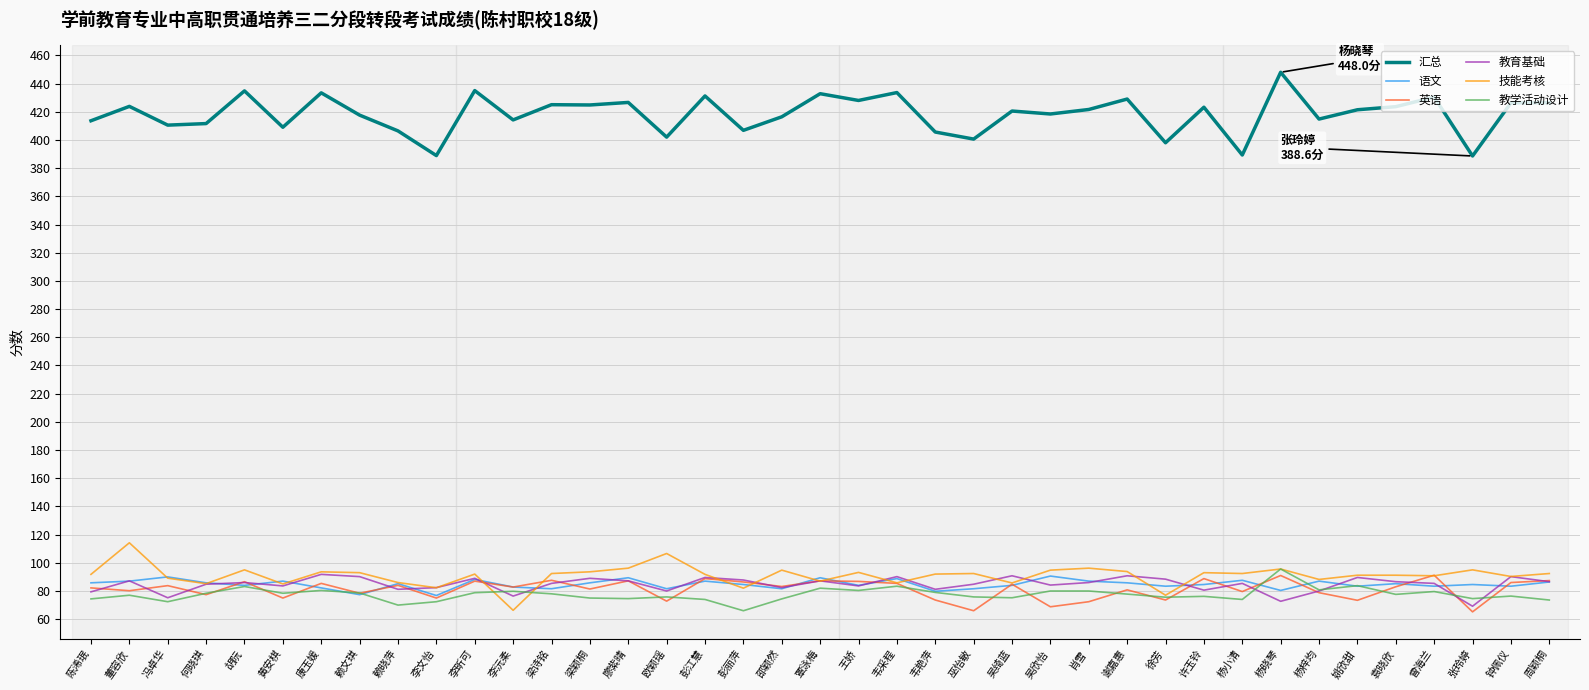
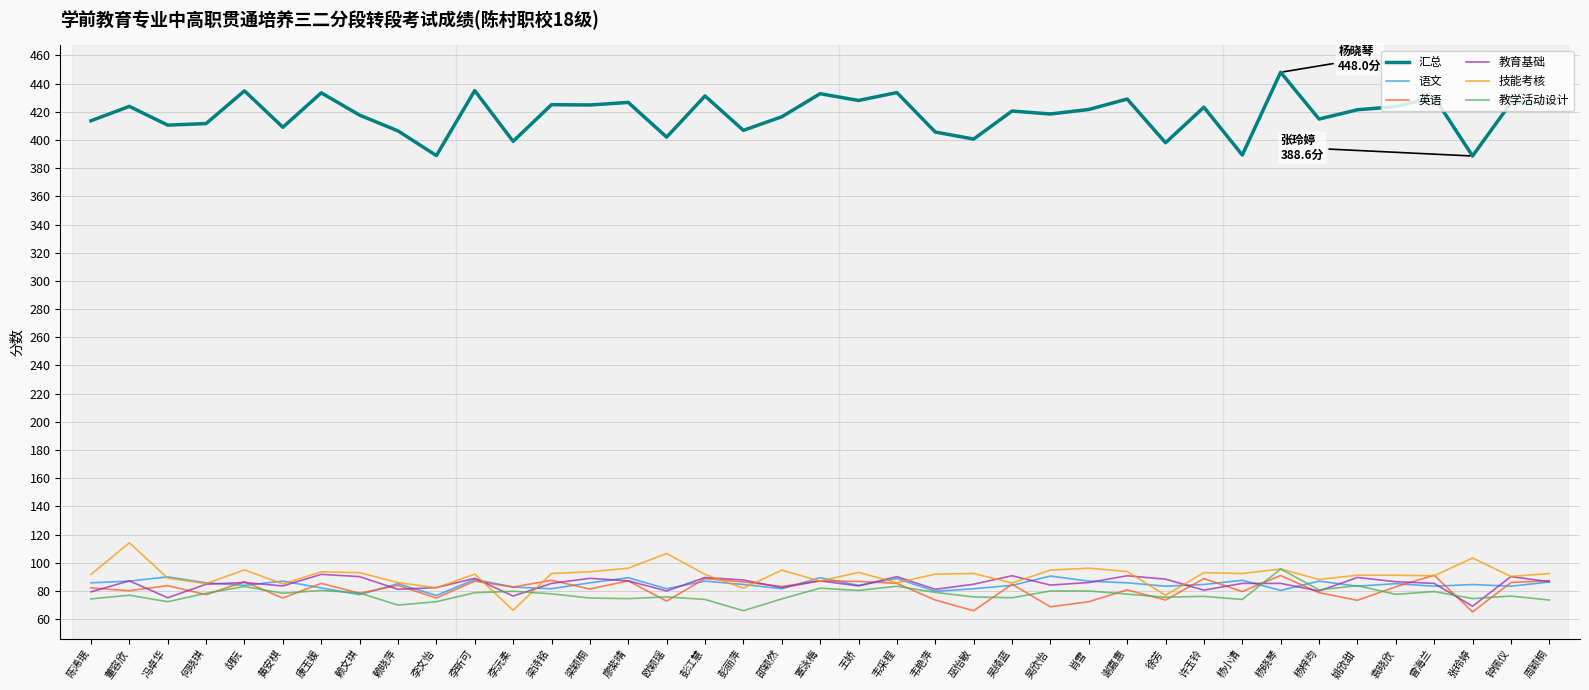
汇总, 李沅柔: 414 -> 399
教育基础, 杨晓琴: 73 -> 85
技能考核, 张玲婷: 95 -> 103
